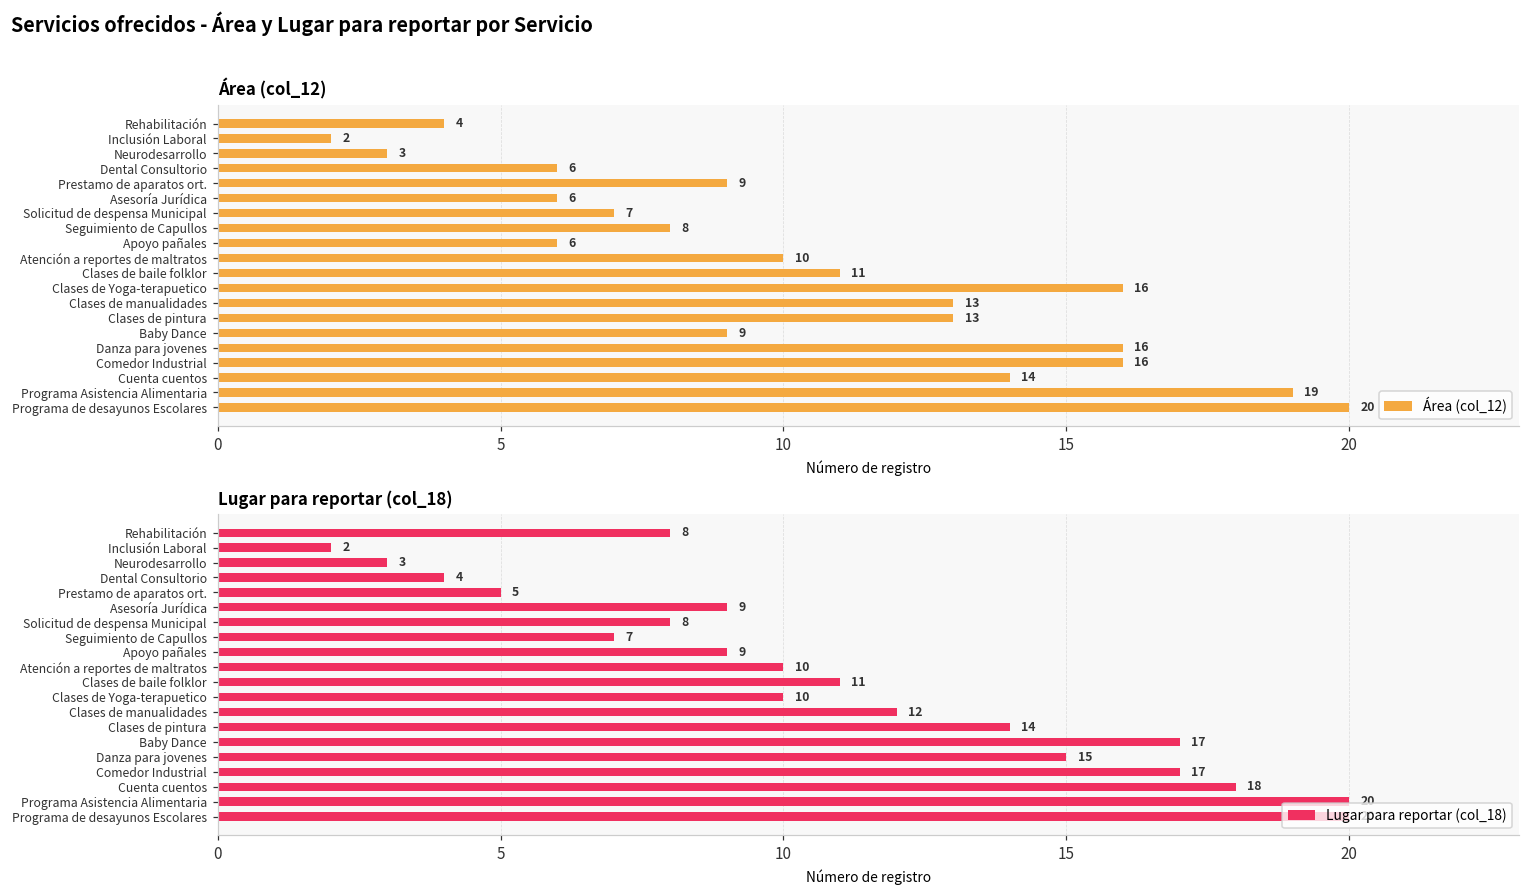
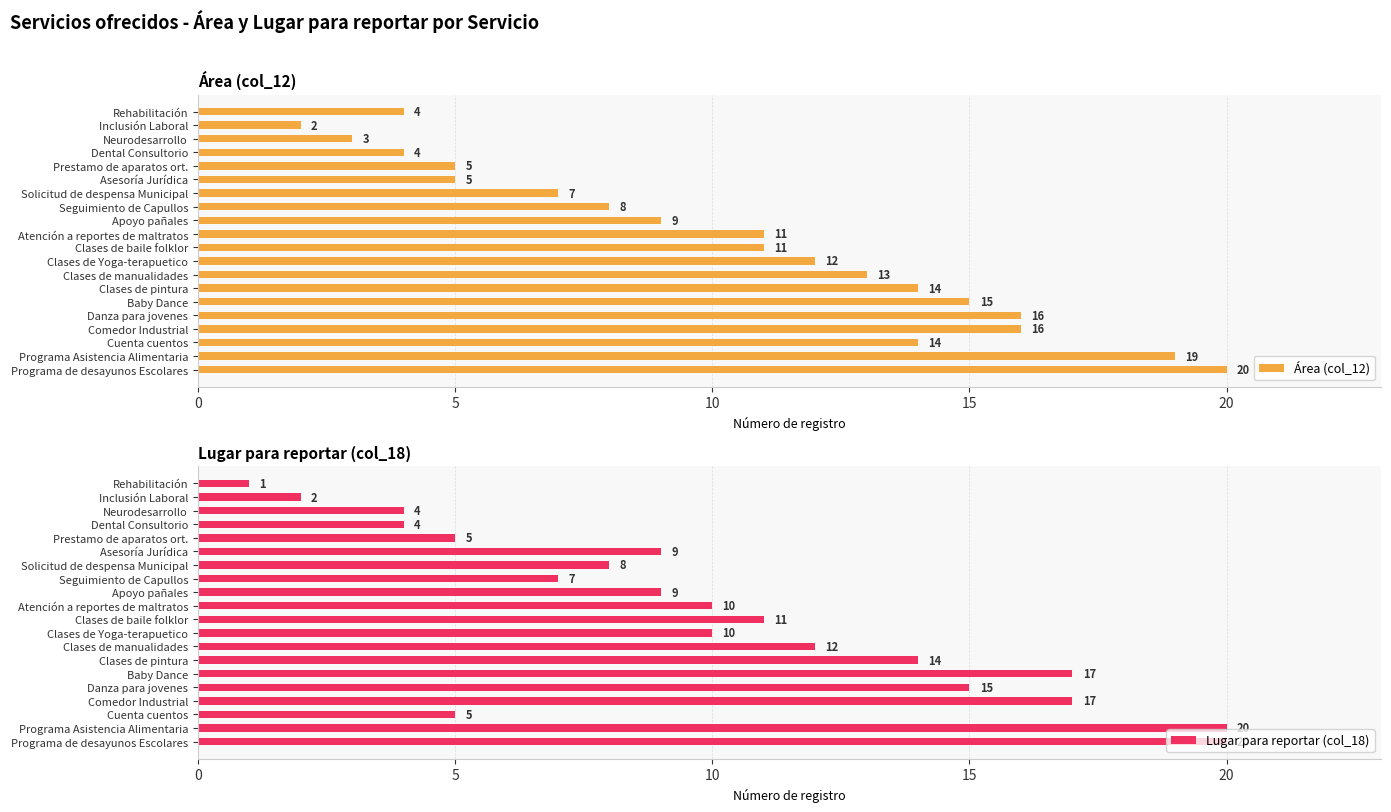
Área (col_12), Dental Consultorio: 6 -> 4
Área (col_12), Prestamo de aparatos ort.: 9 -> 5
Área (col_12), Asesoría Jurídica: 6 -> 5
Área (col_12), Apoyo pañales: 6 -> 9
Área (col_12), Atención a reportes de maltratos: 10 -> 11
Área (col_12), Clases de Yoga-terapuetico: 16 -> 12
Área (col_12), Clases de pintura: 13 -> 14
Área (col_12), Baby Dance: 9 -> 15
Lugar para reportar (col_18), Rehabilitación: 8 -> 1
Lugar para reportar (col_18), Neurodesarrollo: 3 -> 4
Lugar para reportar (col_18), Cuenta cuentos: 18 -> 5
